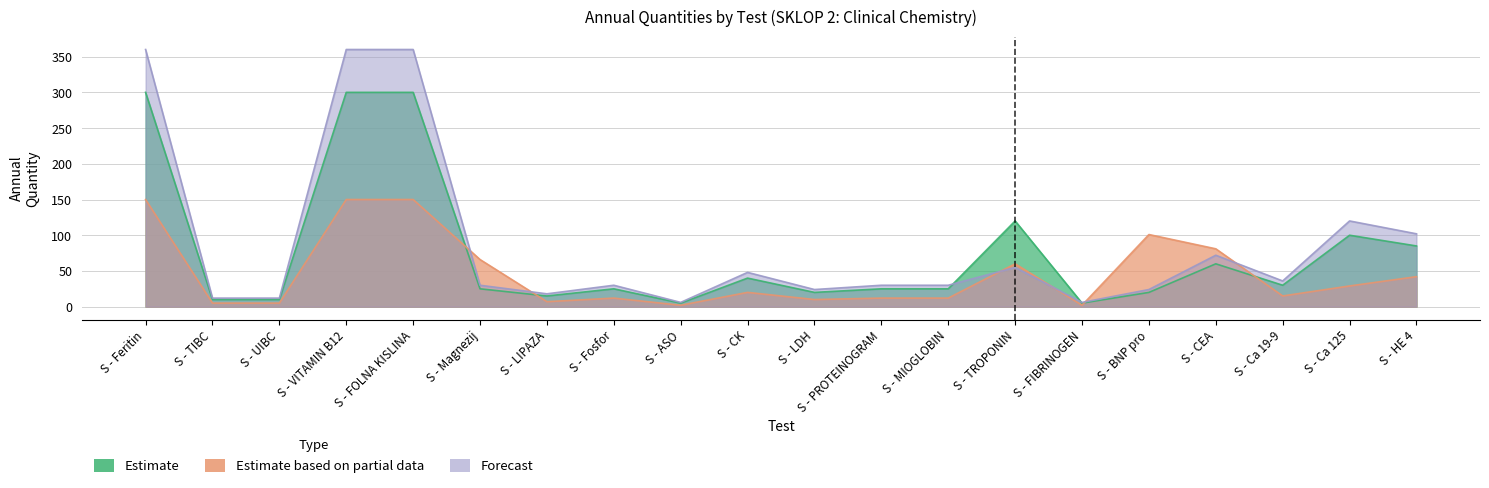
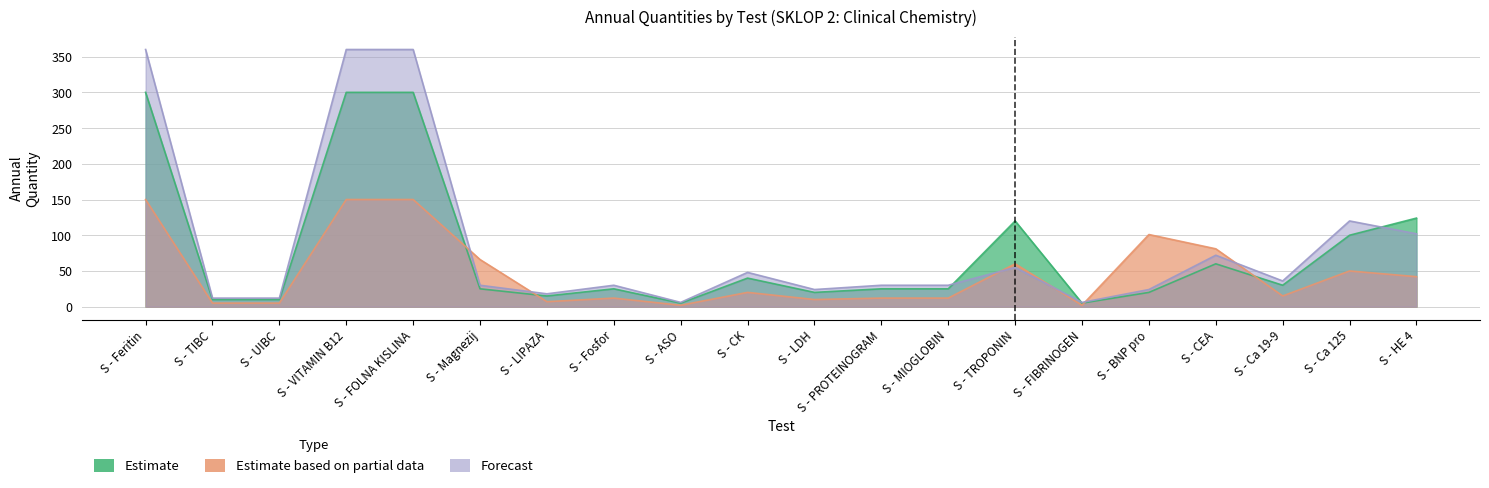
Estimate based on partial data, S - Ca 125: 30 -> 50
Estimate, S - HE 4: 90 -> 120
